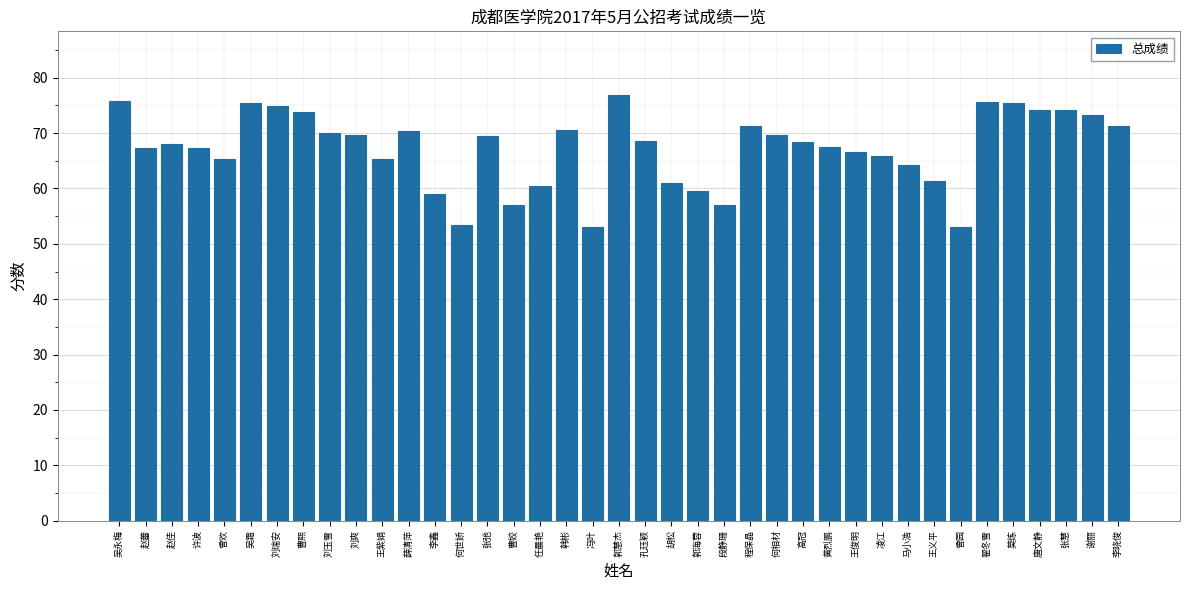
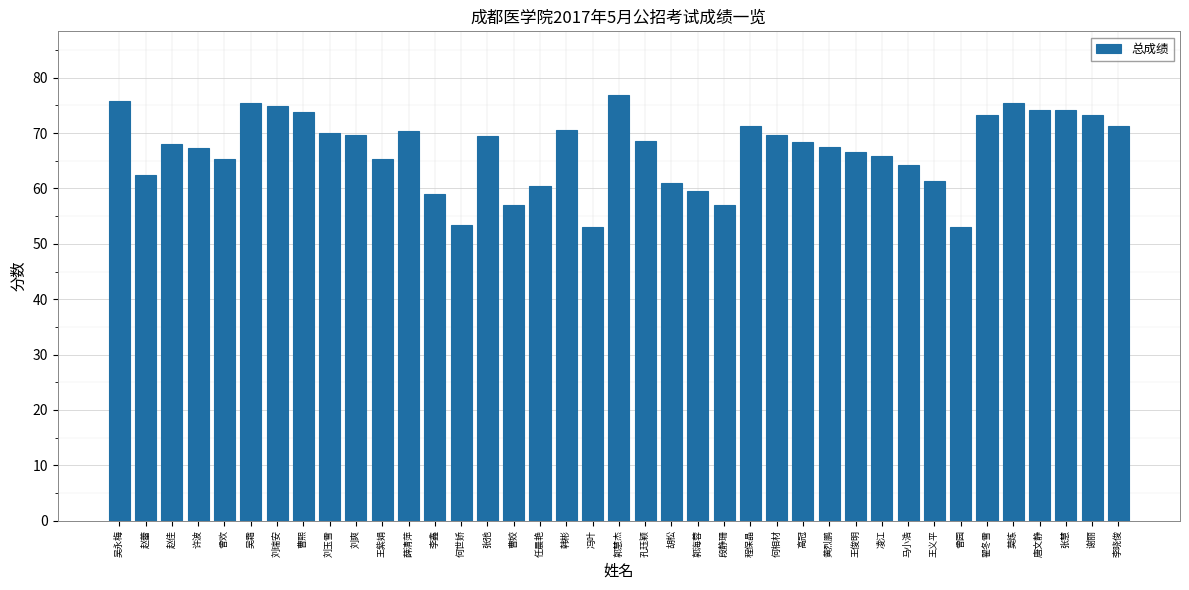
赵蕾: 67 -> 62
翟冬雪: 76 -> 73
